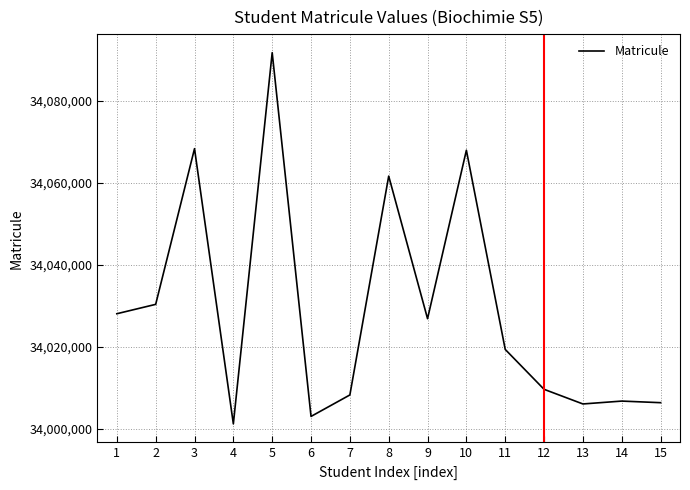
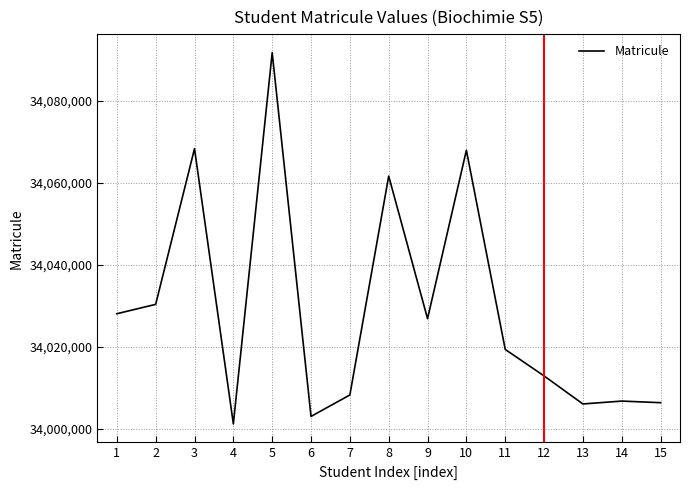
12: 34,010,000 -> 34,013,000
